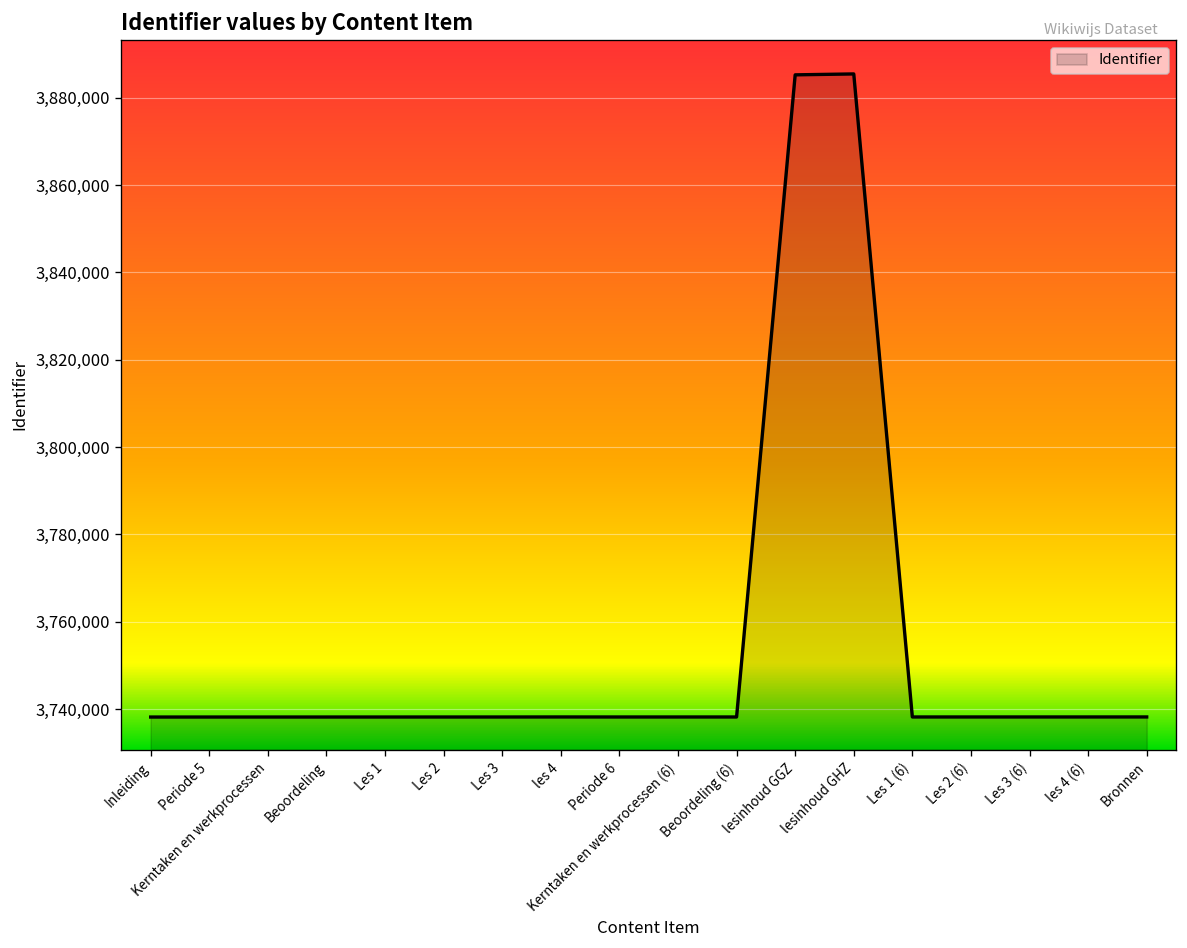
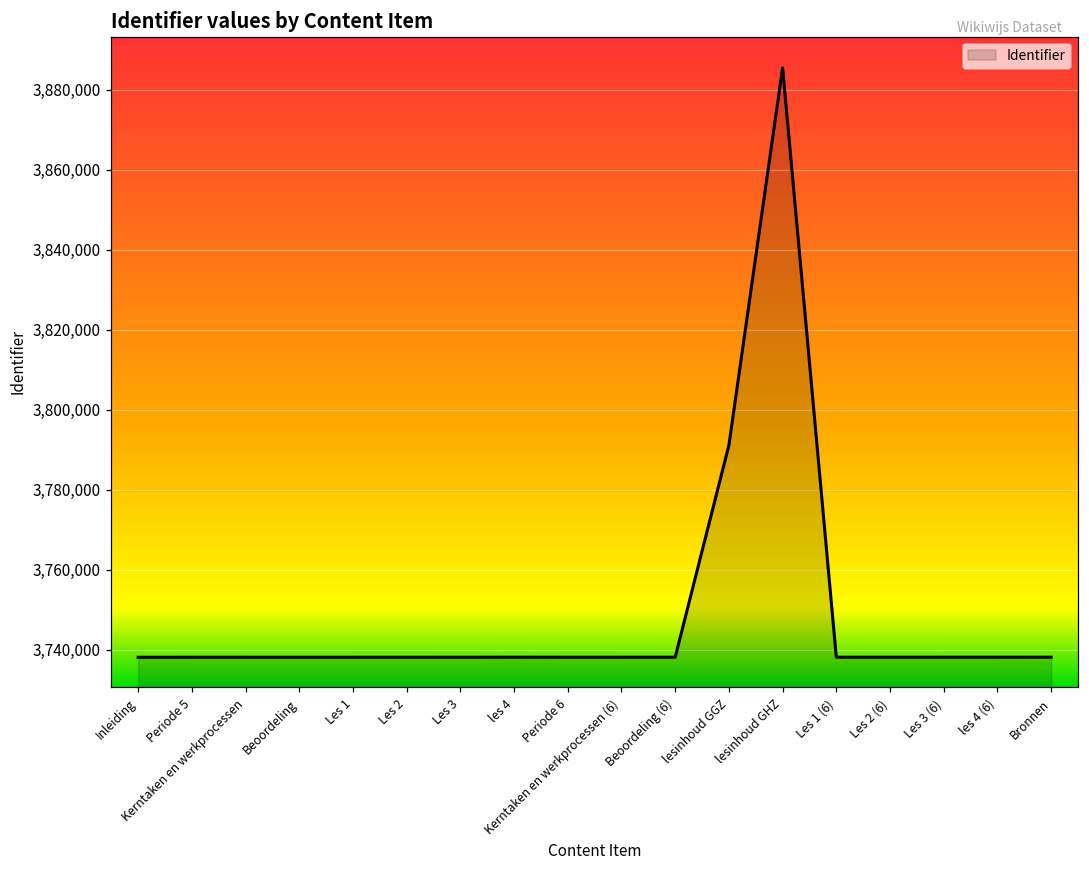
lesinhoud GGZ: 3,885,000 -> 3,791,000
